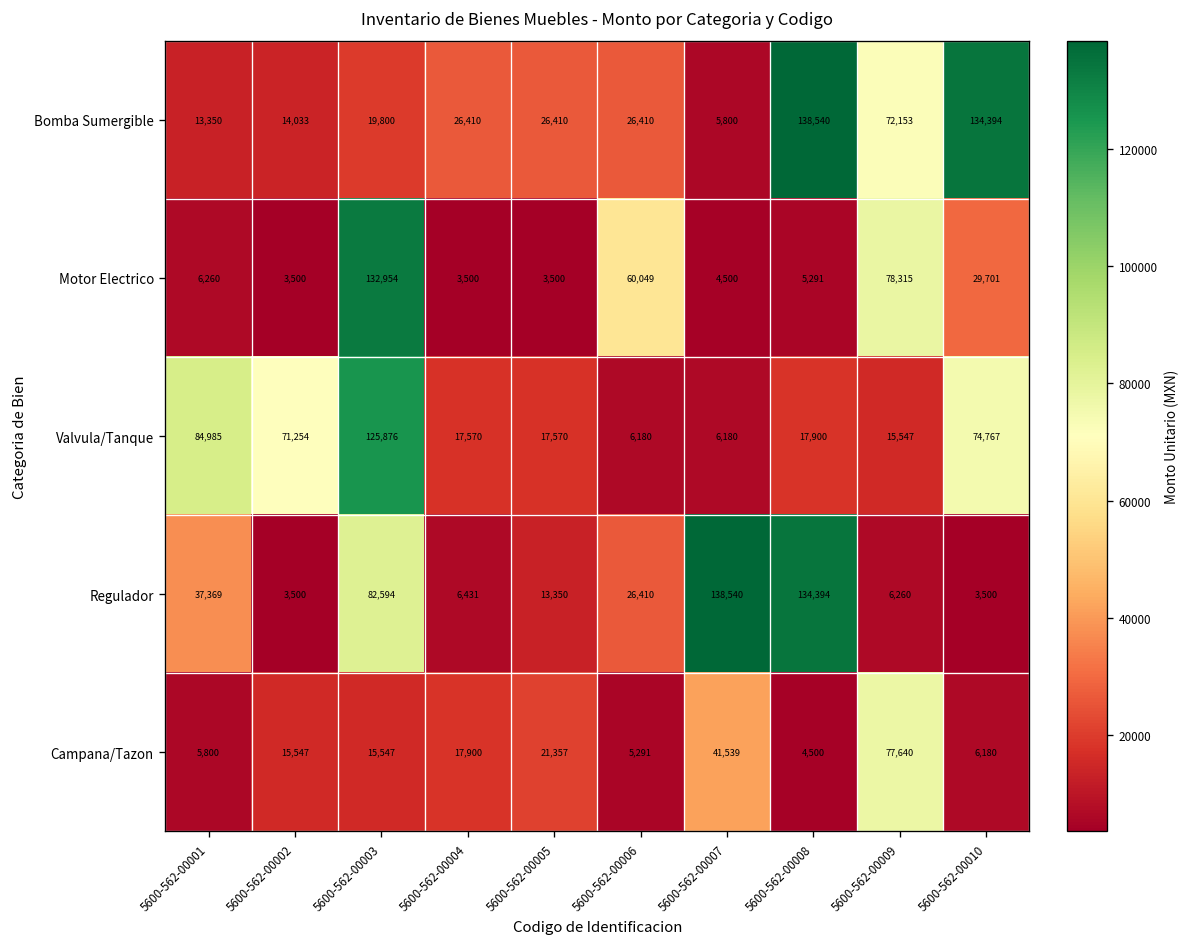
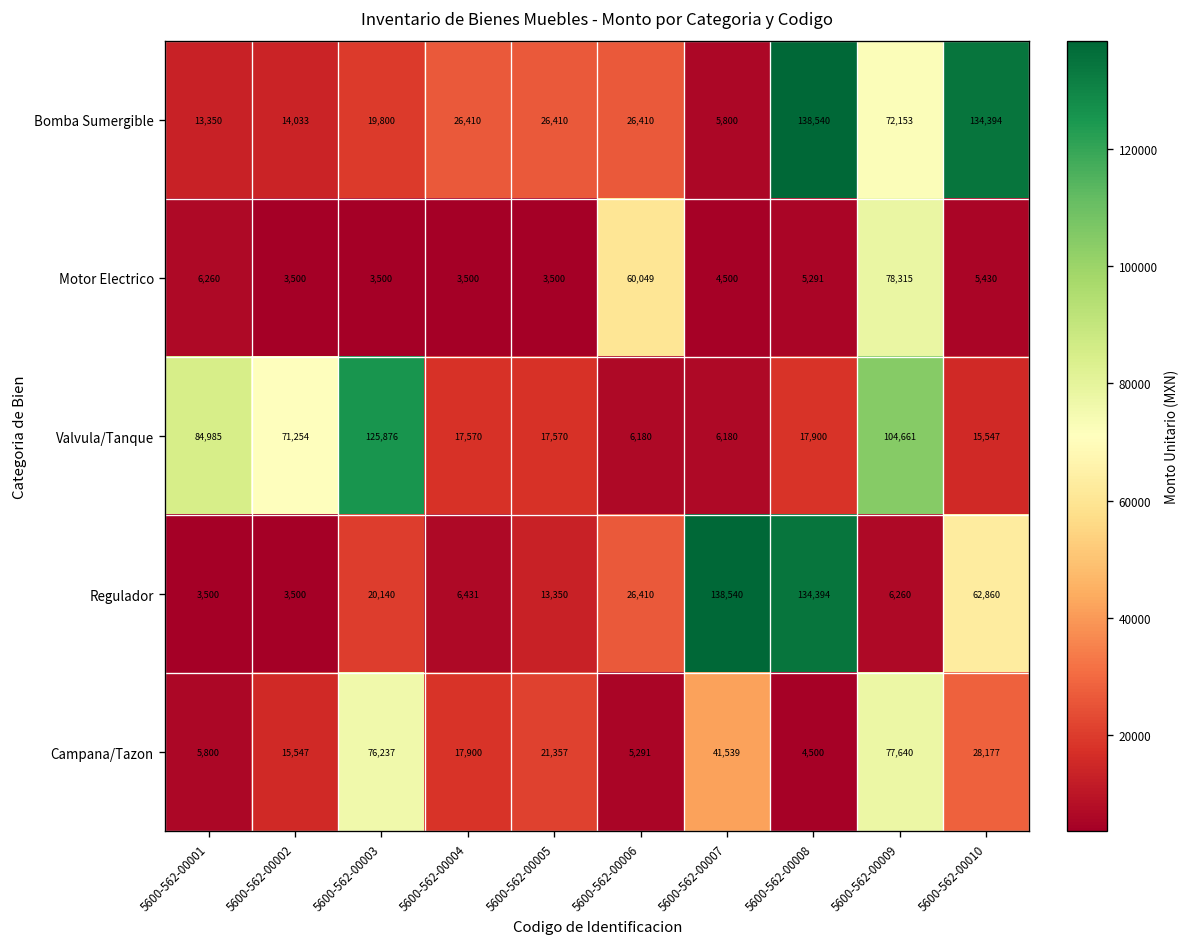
Motor Electrico, 5600-562-00003: 132,954 -> 3,500
Motor Electrico, 5600-562-00010: 29,701 -> 5,430
Valvula/Tanque, 5600-562-00009: 15,547 -> 104,661
Valvula/Tanque, 5600-562-00010: 74,767 -> 15,547
Regulador, 5600-562-00001: 37,369 -> 3,500
Regulador, 5600-562-00003: 82,594 -> 20,140
Regulador, 5600-562-00010: 3,500 -> 62,860
Campana/Tazon, 5600-562-00003: 15,547 -> 76,237
Campana/Tazon, 5600-562-00010: 6,180 -> 28,177
